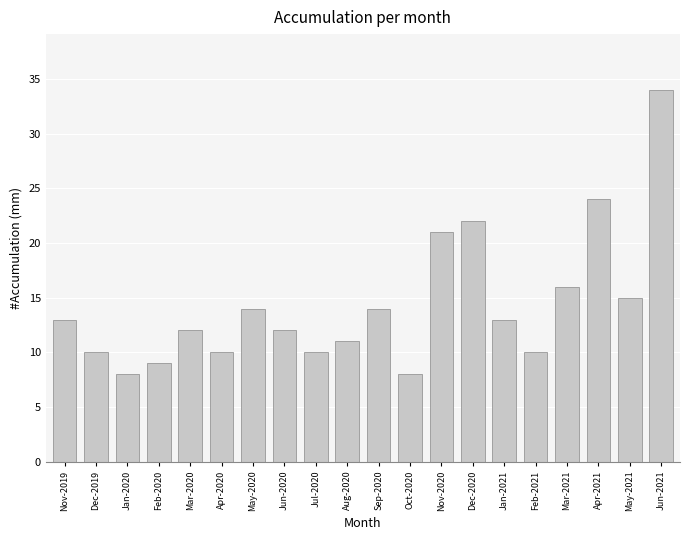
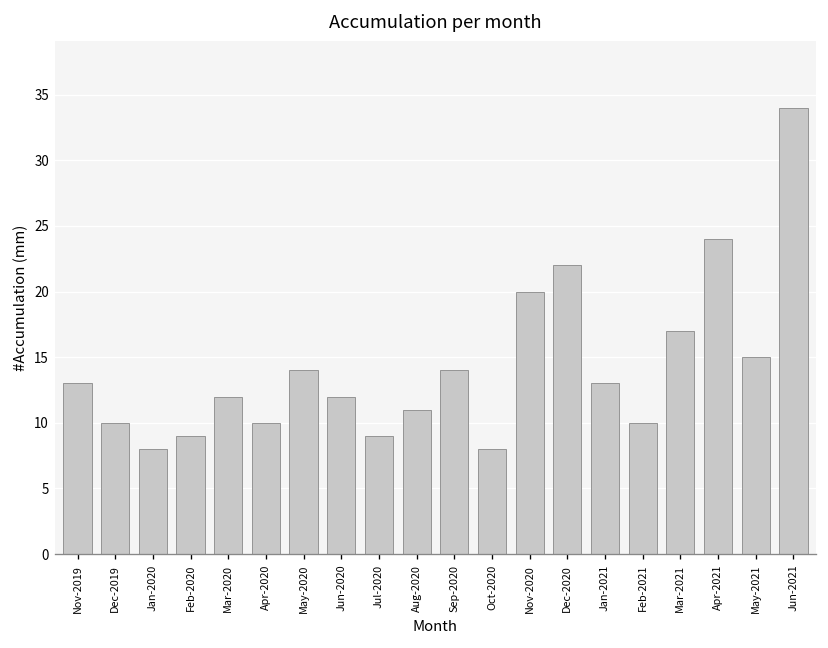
Jul-2020: 10 -> 9
Nov-2020: 21 -> 20
Mar-2021: 16 -> 17
